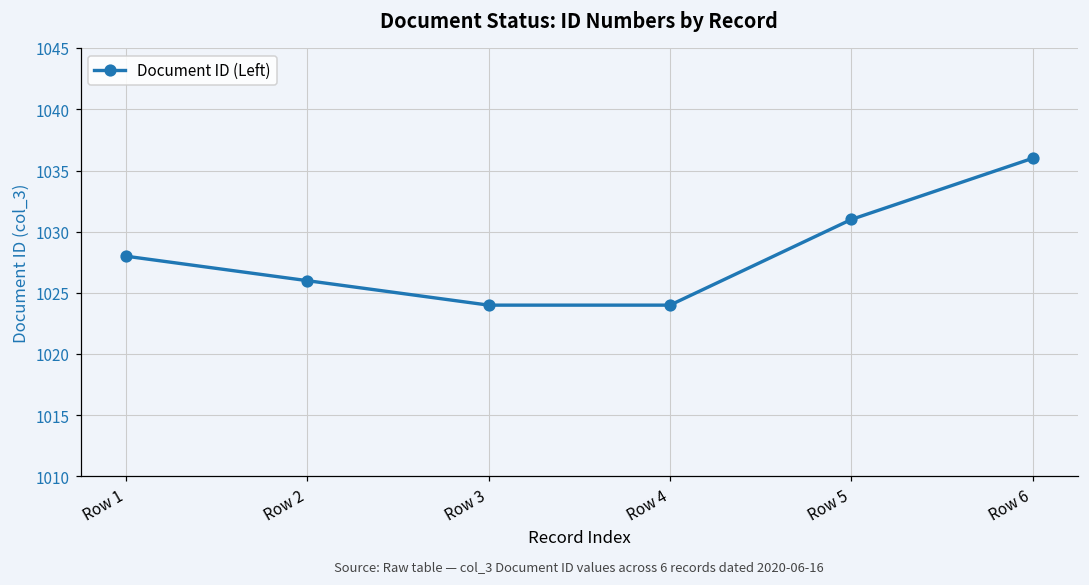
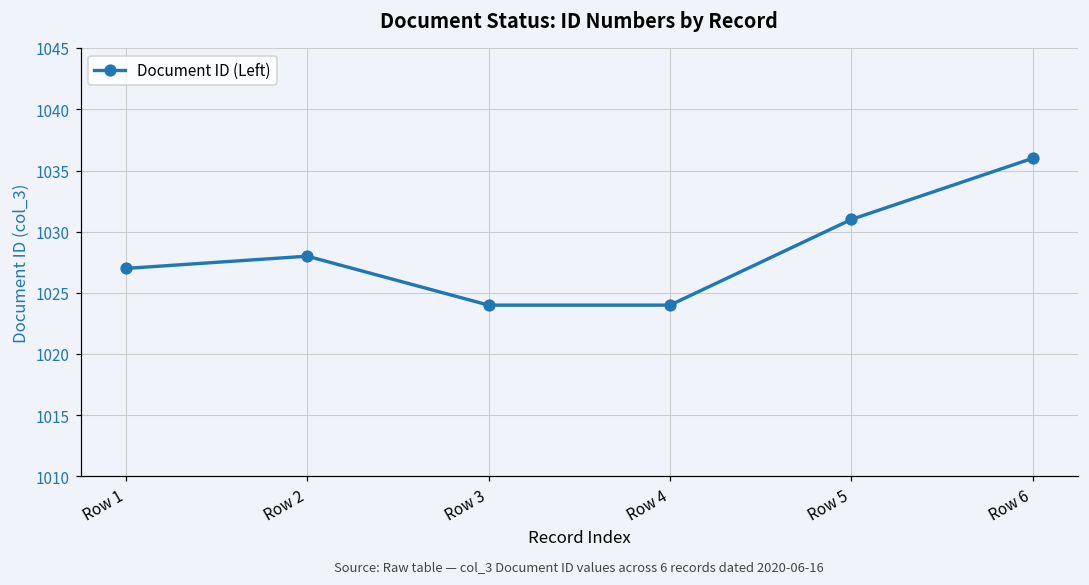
Row 1: 1028 -> 1027
Row 2: 1026 -> 1028
